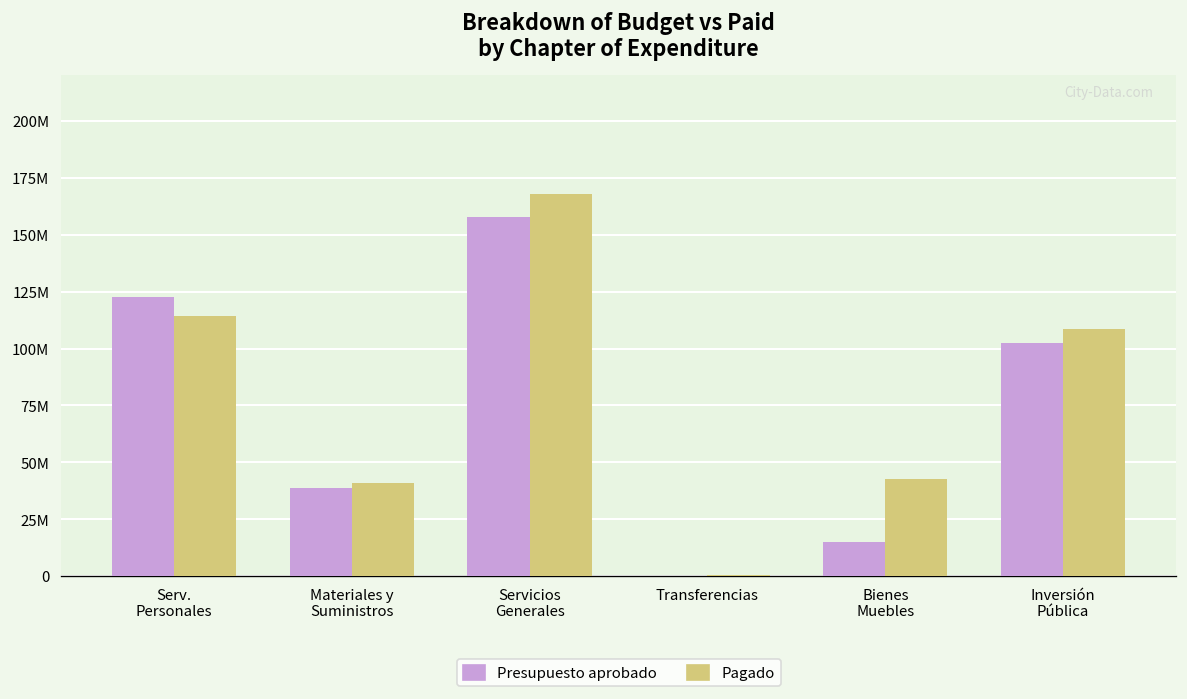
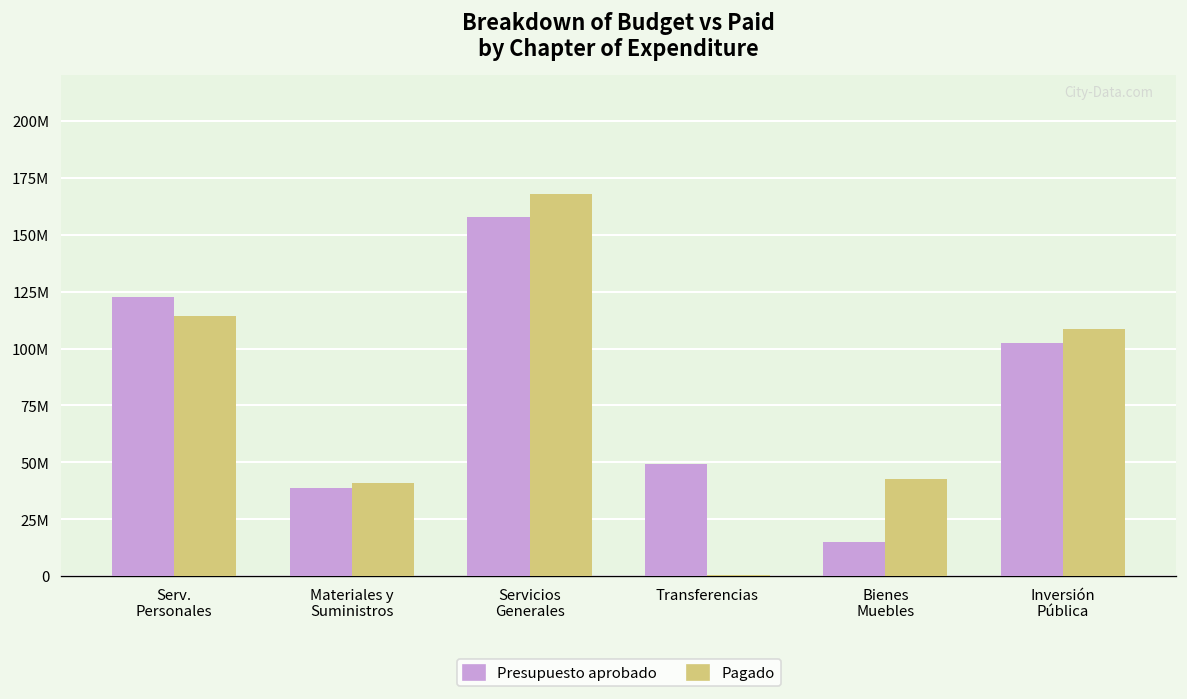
Presupuesto aprobado, Transferencias: 0 -> 49000000
